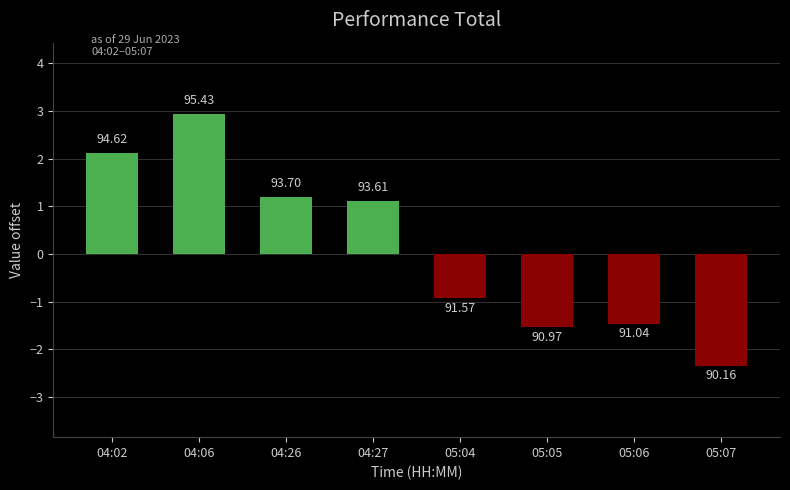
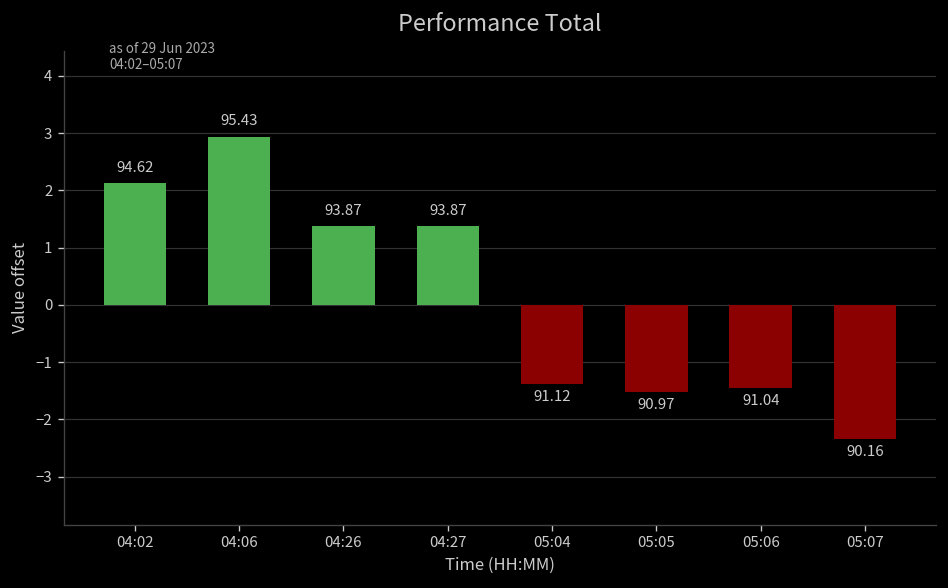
04:26: 93.70 -> 93.87
04:27: 93.61 -> 93.87
05:04: 91.57 -> 91.12
